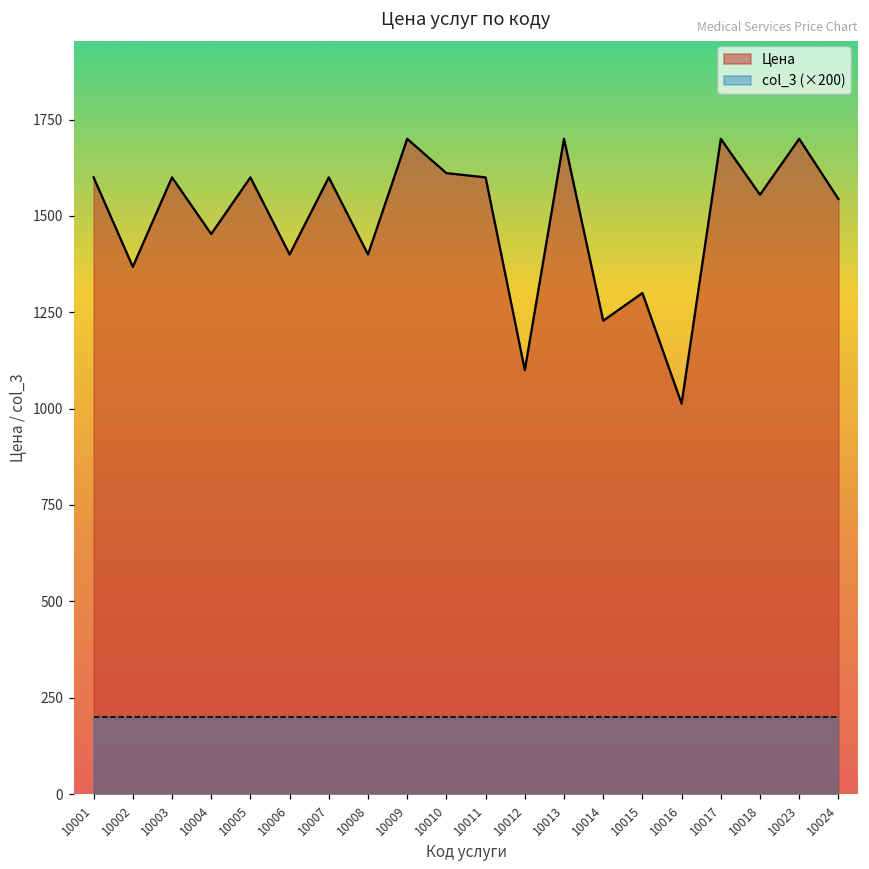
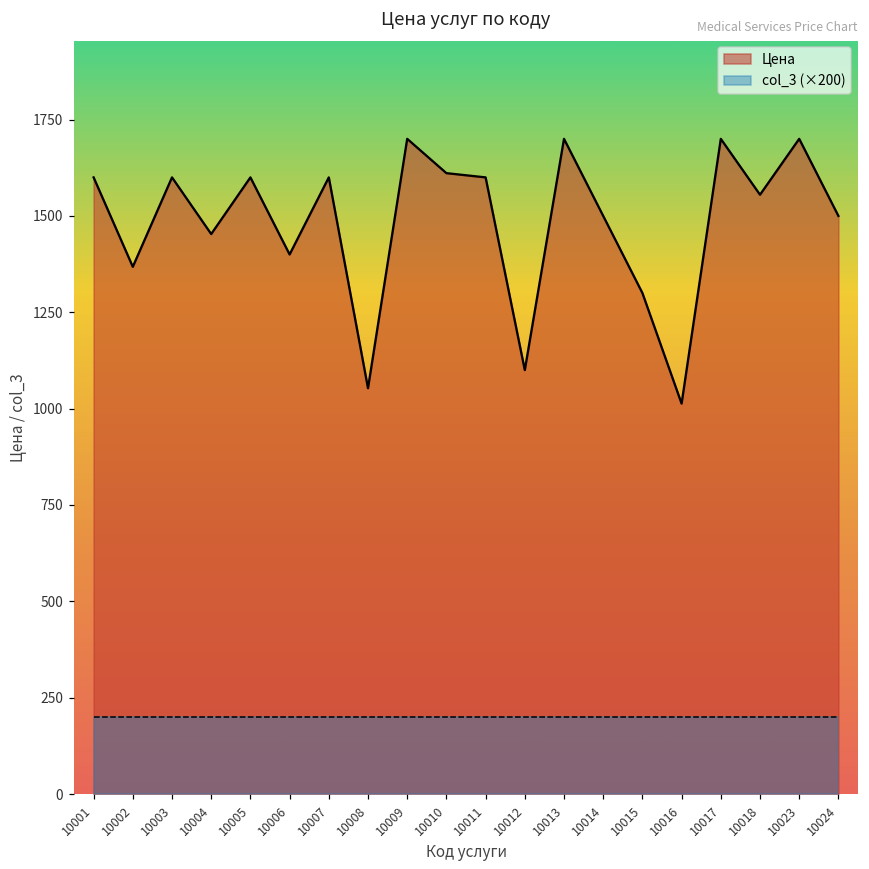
Цена, 10008: 1400 -> 1050
Цена, 10014: 1230 -> 1500
Цена, 10024: 1540 -> 1500
